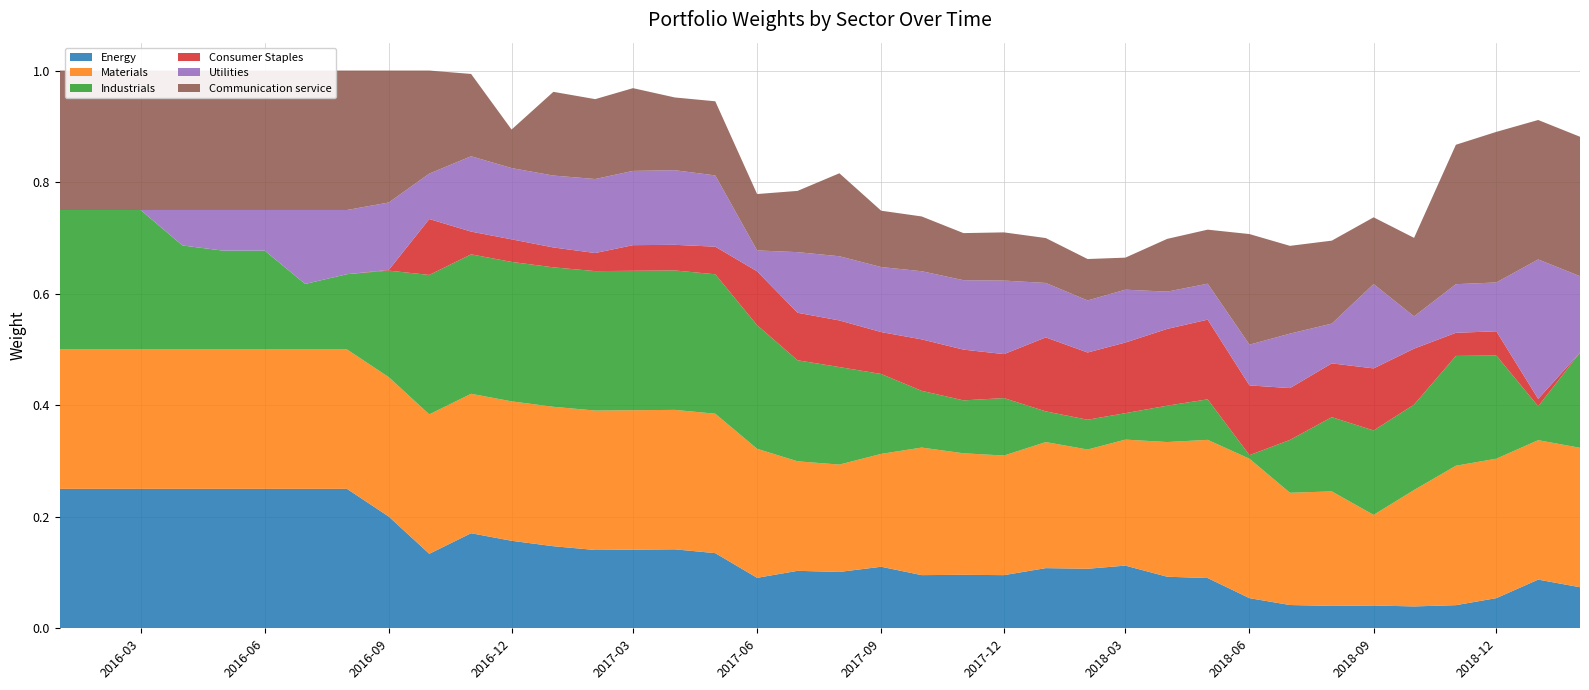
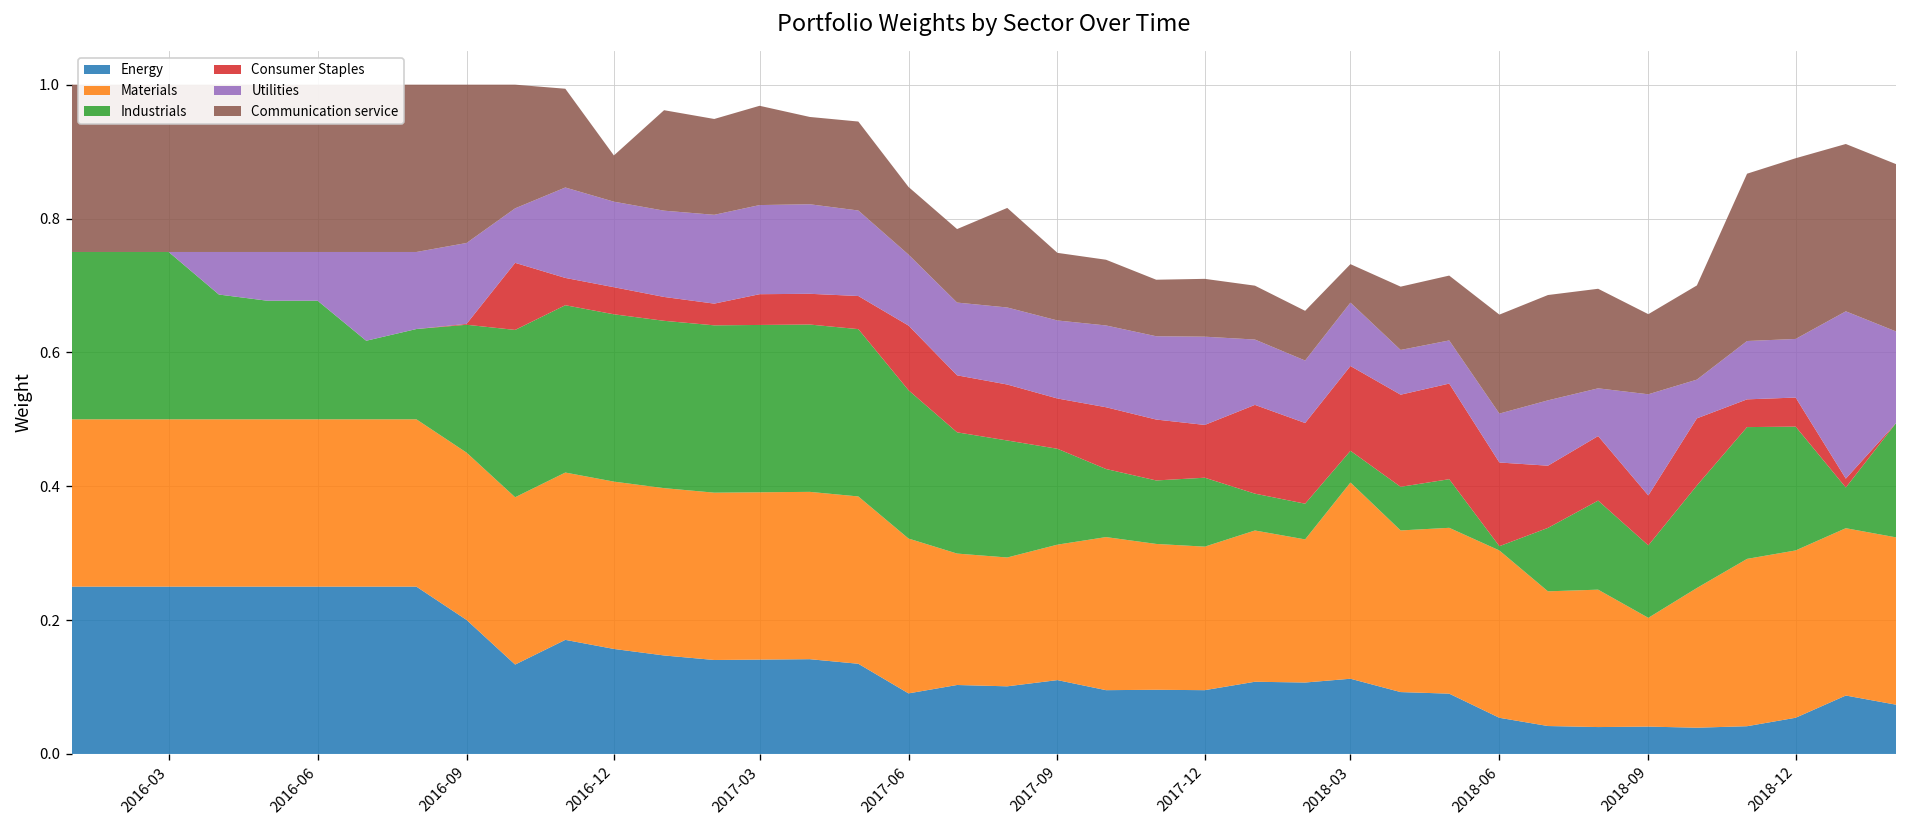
Utilities, 2017-06: 0.04 -> 0.11
Materials, 2018-03: 0.23 -> 0.29
Communication service, 2018-06: 0.20 -> 0.15
Industrials, 2018-09: 0.15 -> 0.11
Consumer Staples, 2018-09: 0.11 -> 0.07
